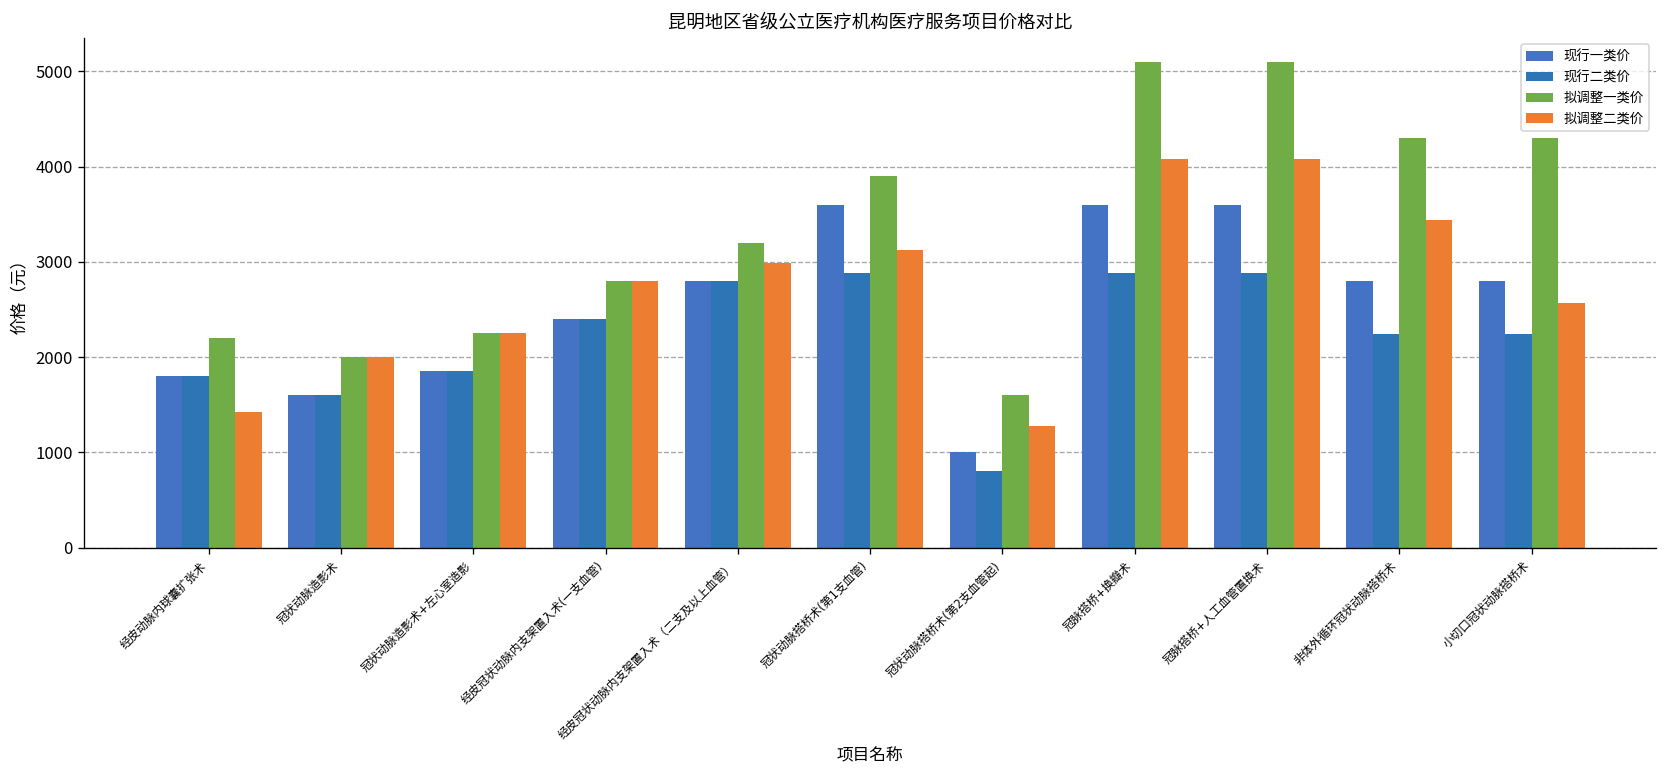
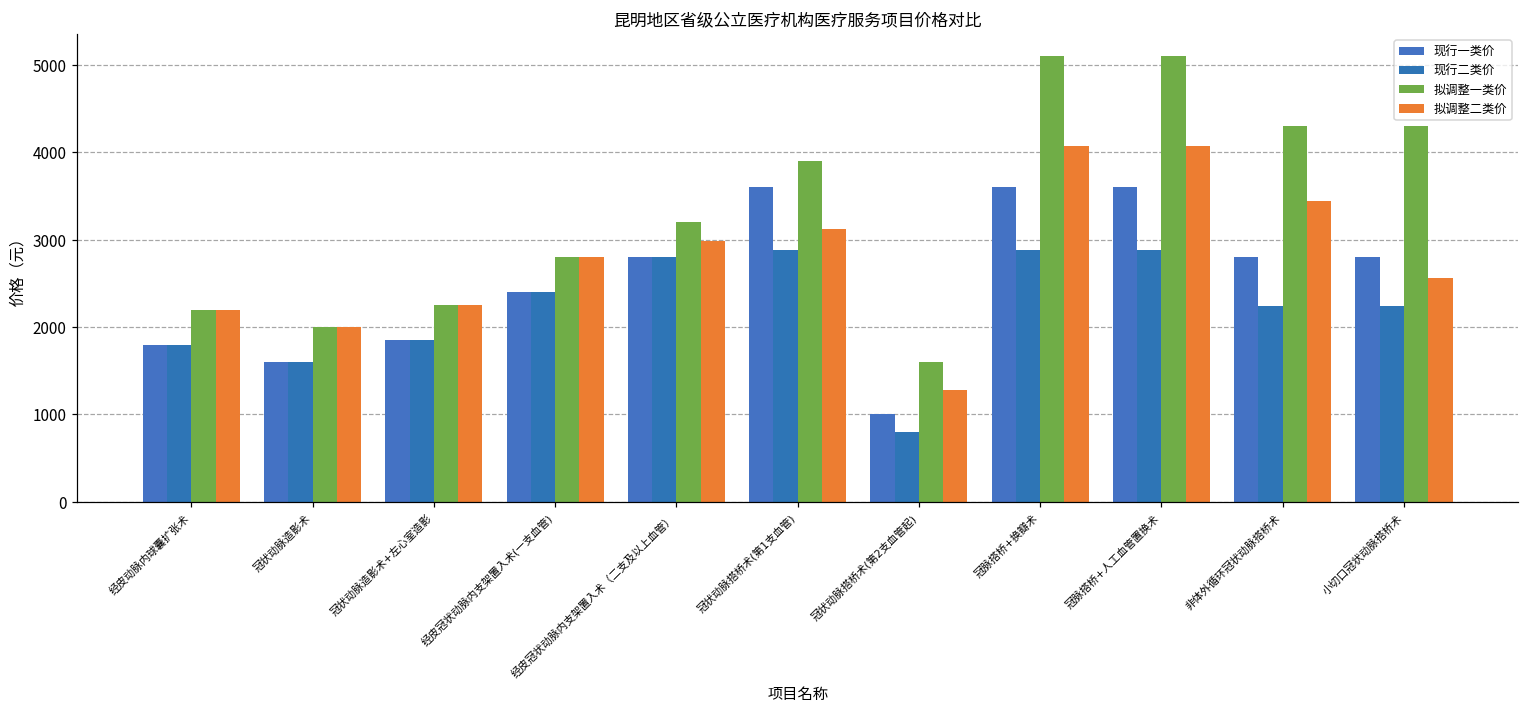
拟调整二类价, 经皮动脉内球囊扩张术: 1400 -> 2200
